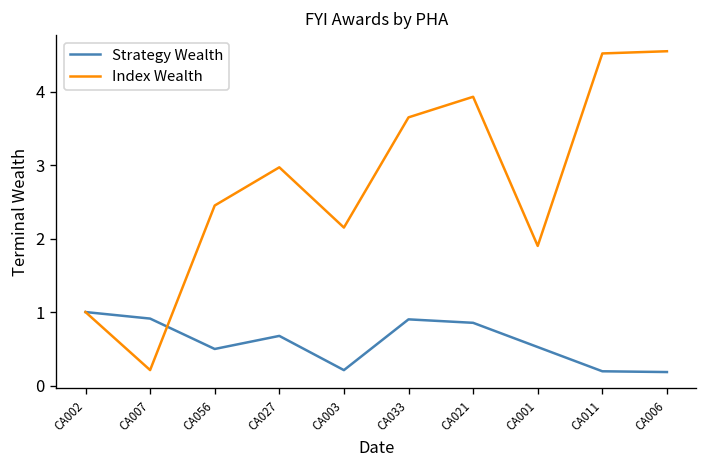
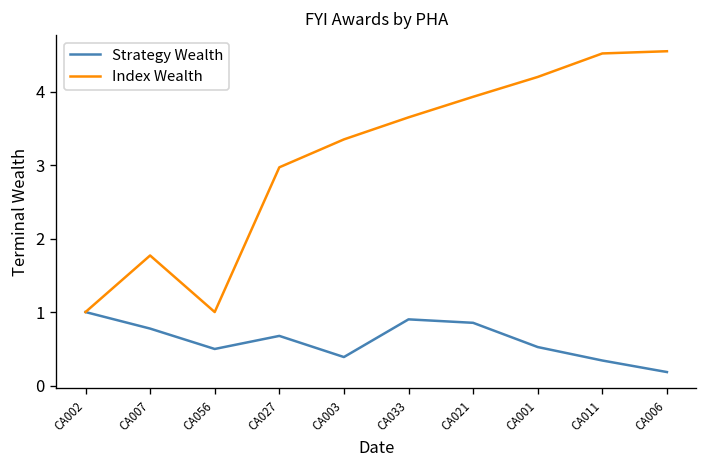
Strategy Wealth, CA007: 0.9 -> 0.8
Index Wealth, CA007: 0.2 -> 1.8
Index Wealth, CA056: 2.5 -> 1.0
Strategy Wealth, CA003: 0.2 -> 0.4
Index Wealth, CA003: 2.2 -> 3.4
Index Wealth, CA001: 1.9 -> 4.2
Strategy Wealth, CA011: 0.2 -> 0.3
